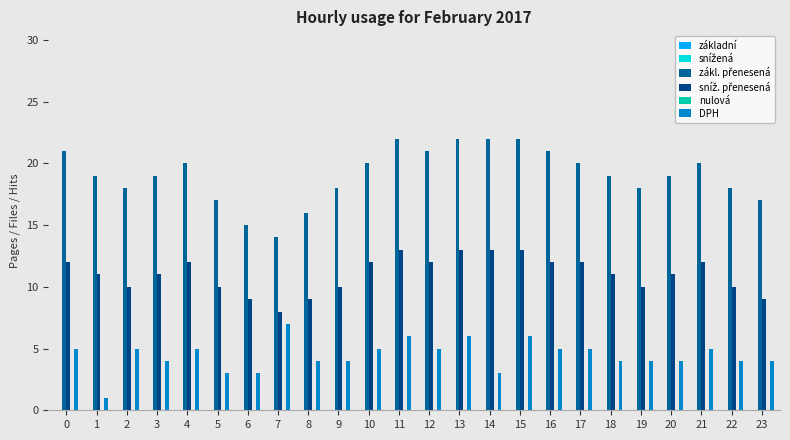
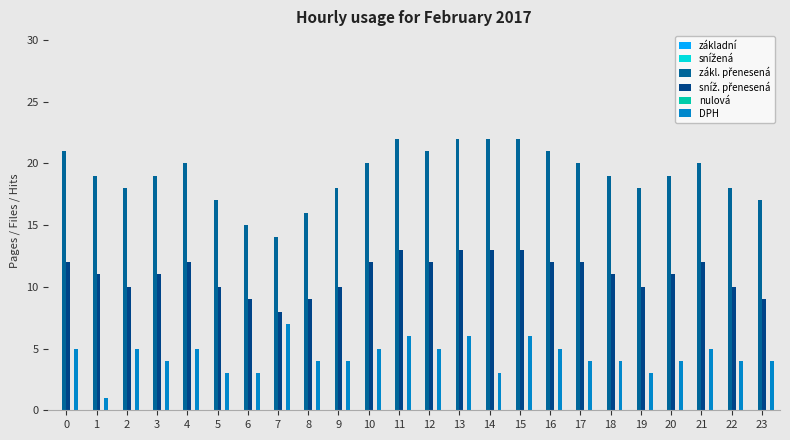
DPH, 17: 5 -> 4
DPH, 19: 4 -> 3
